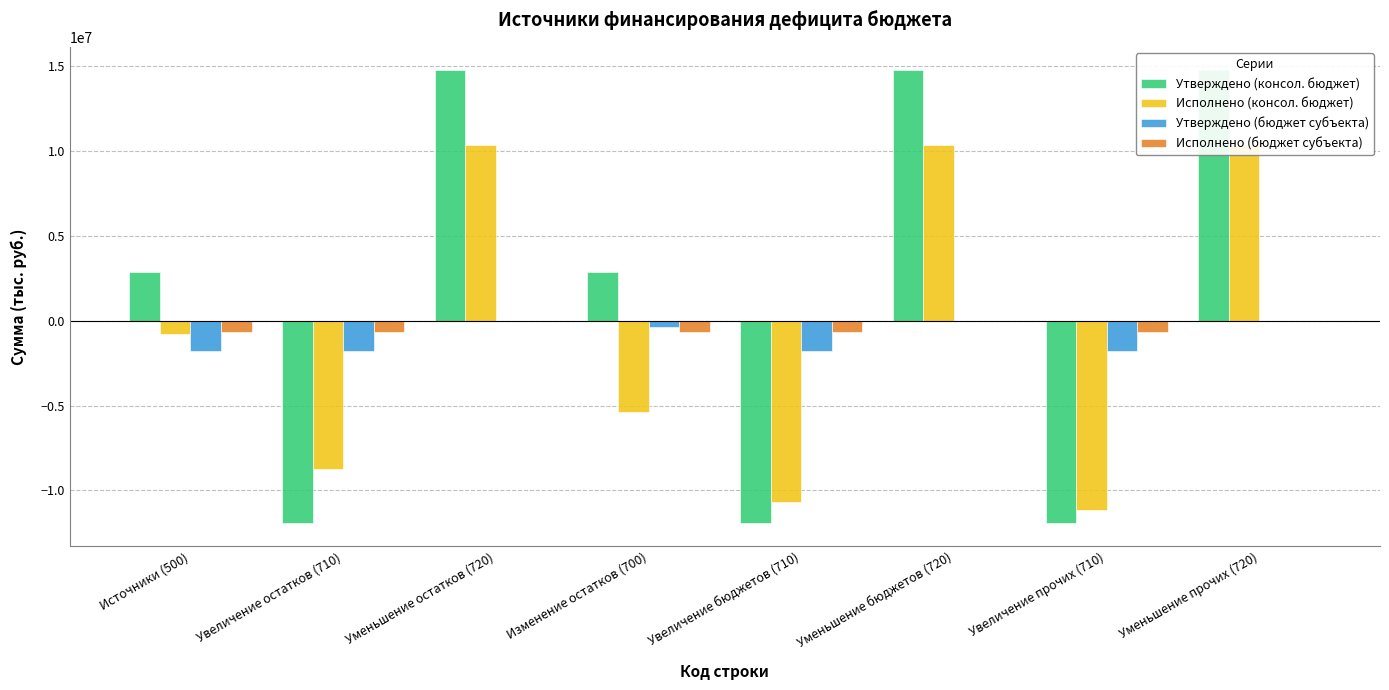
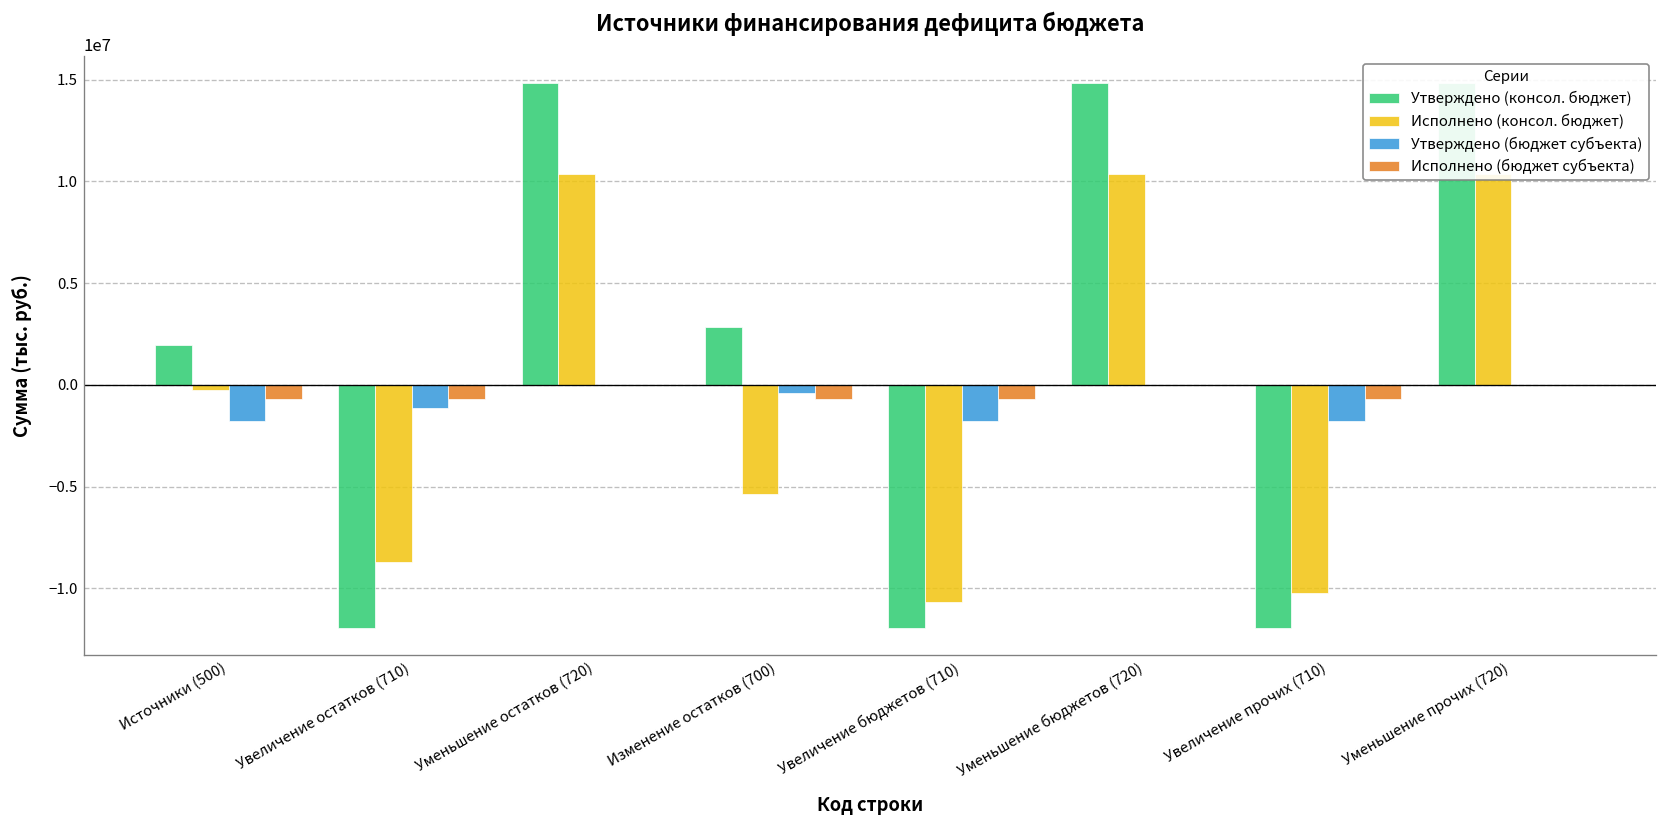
Утверждено (консол. бюджет), Источники (500): 2900000 -> 2000000
Исполнено (консол. бюджет), Источники (500): -800000 -> -200000
Утверждено (бюджет субъекта), Увеличение остатков (710): -1800000 -> -1100000
Исполнено (консол. бюджет), Увеличение прочих (710): -11200000 -> -10200000
